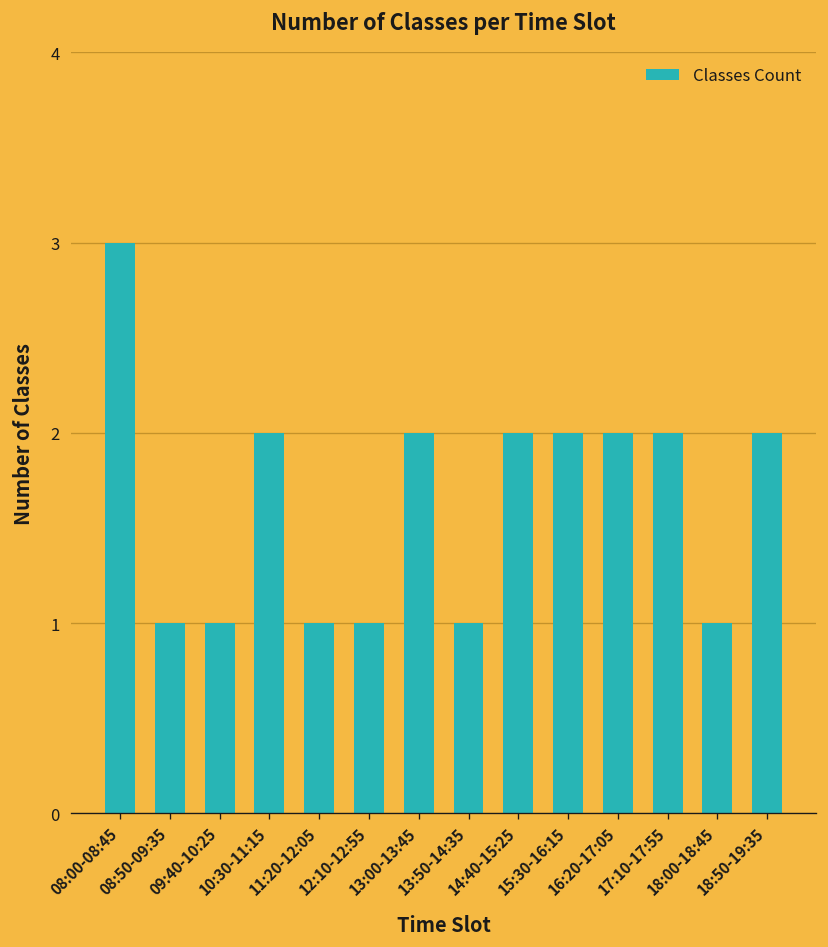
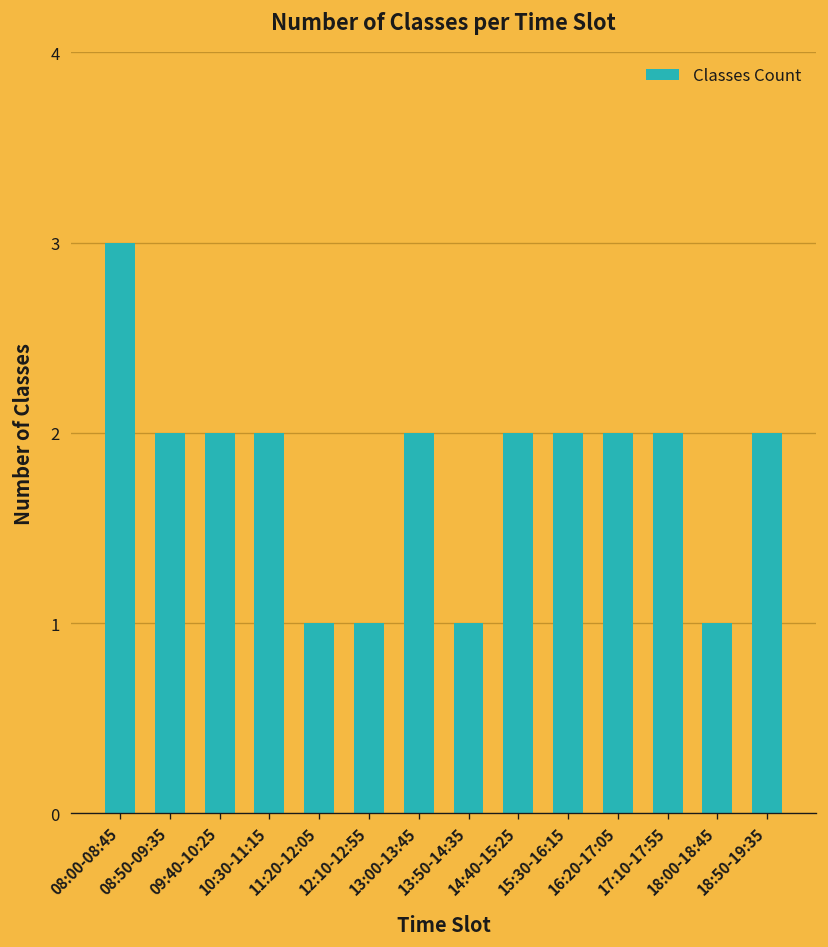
08:50-09:35: 1 -> 2
09:40-10:25: 1 -> 2
